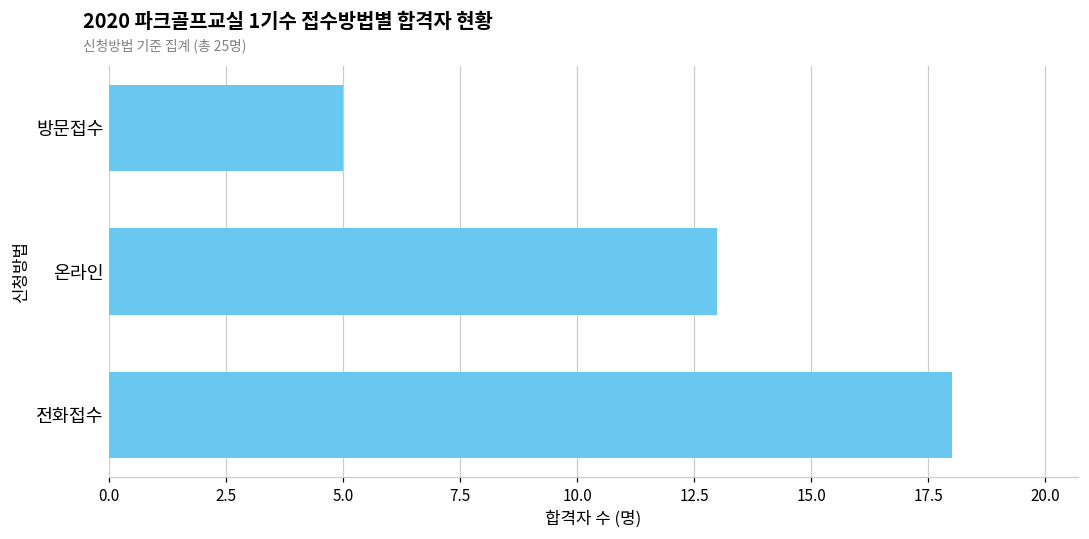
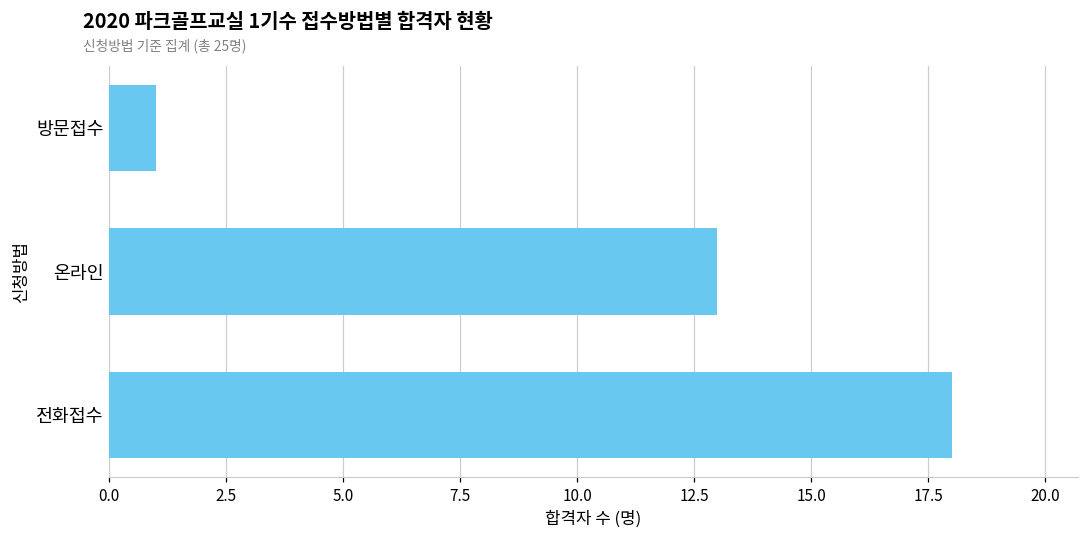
방문접수: 5 -> 1
